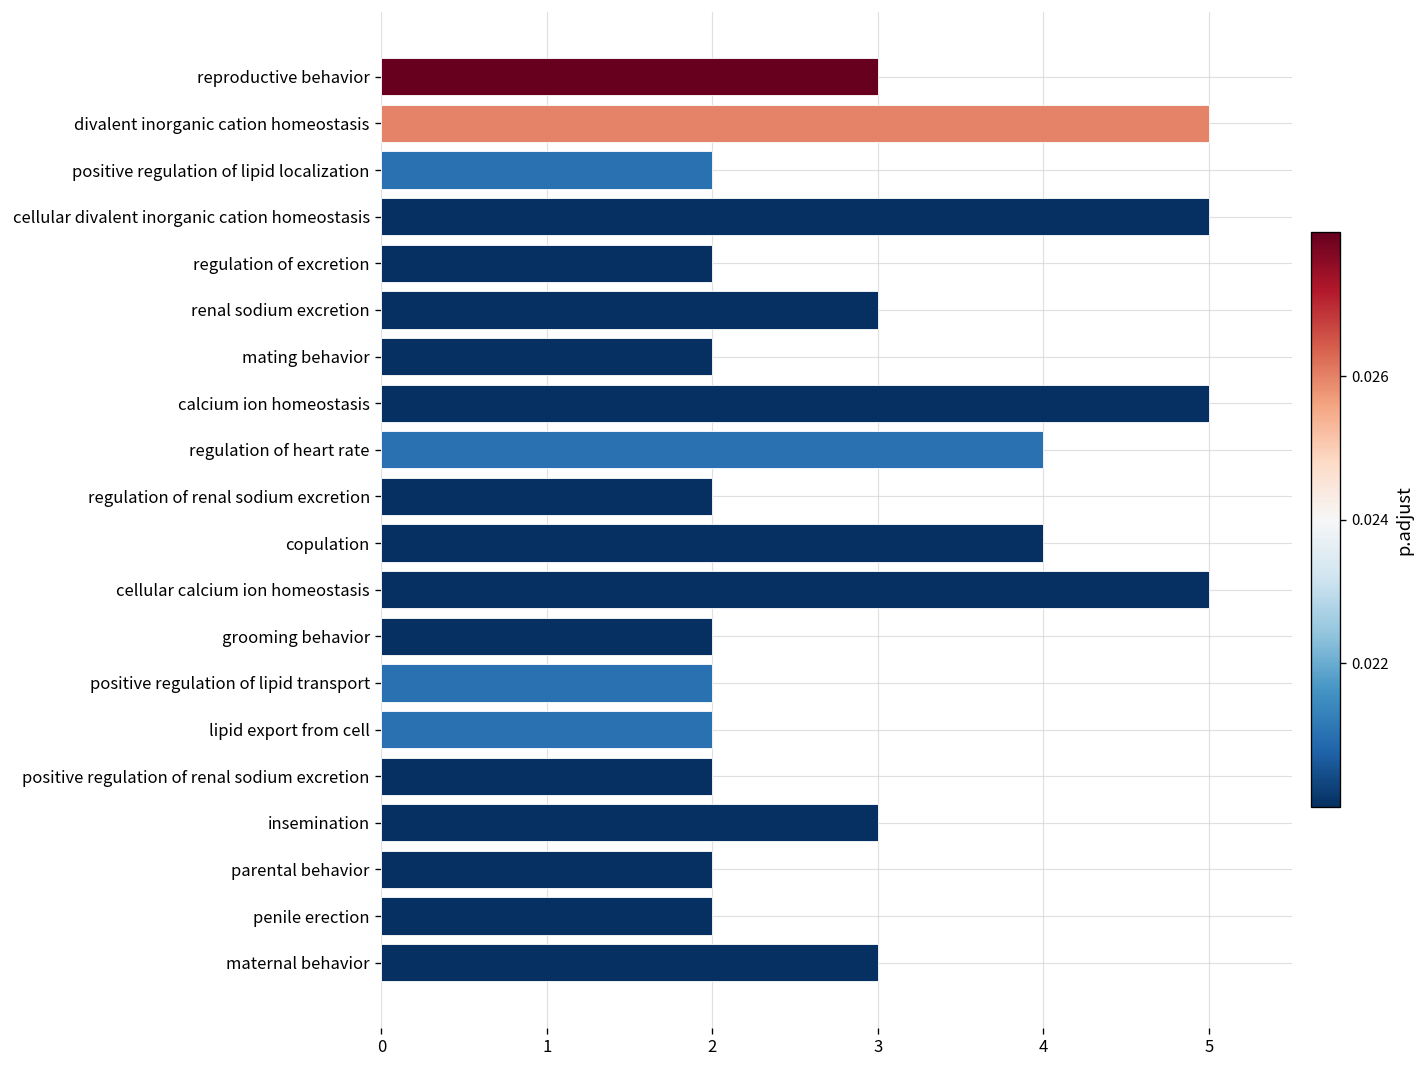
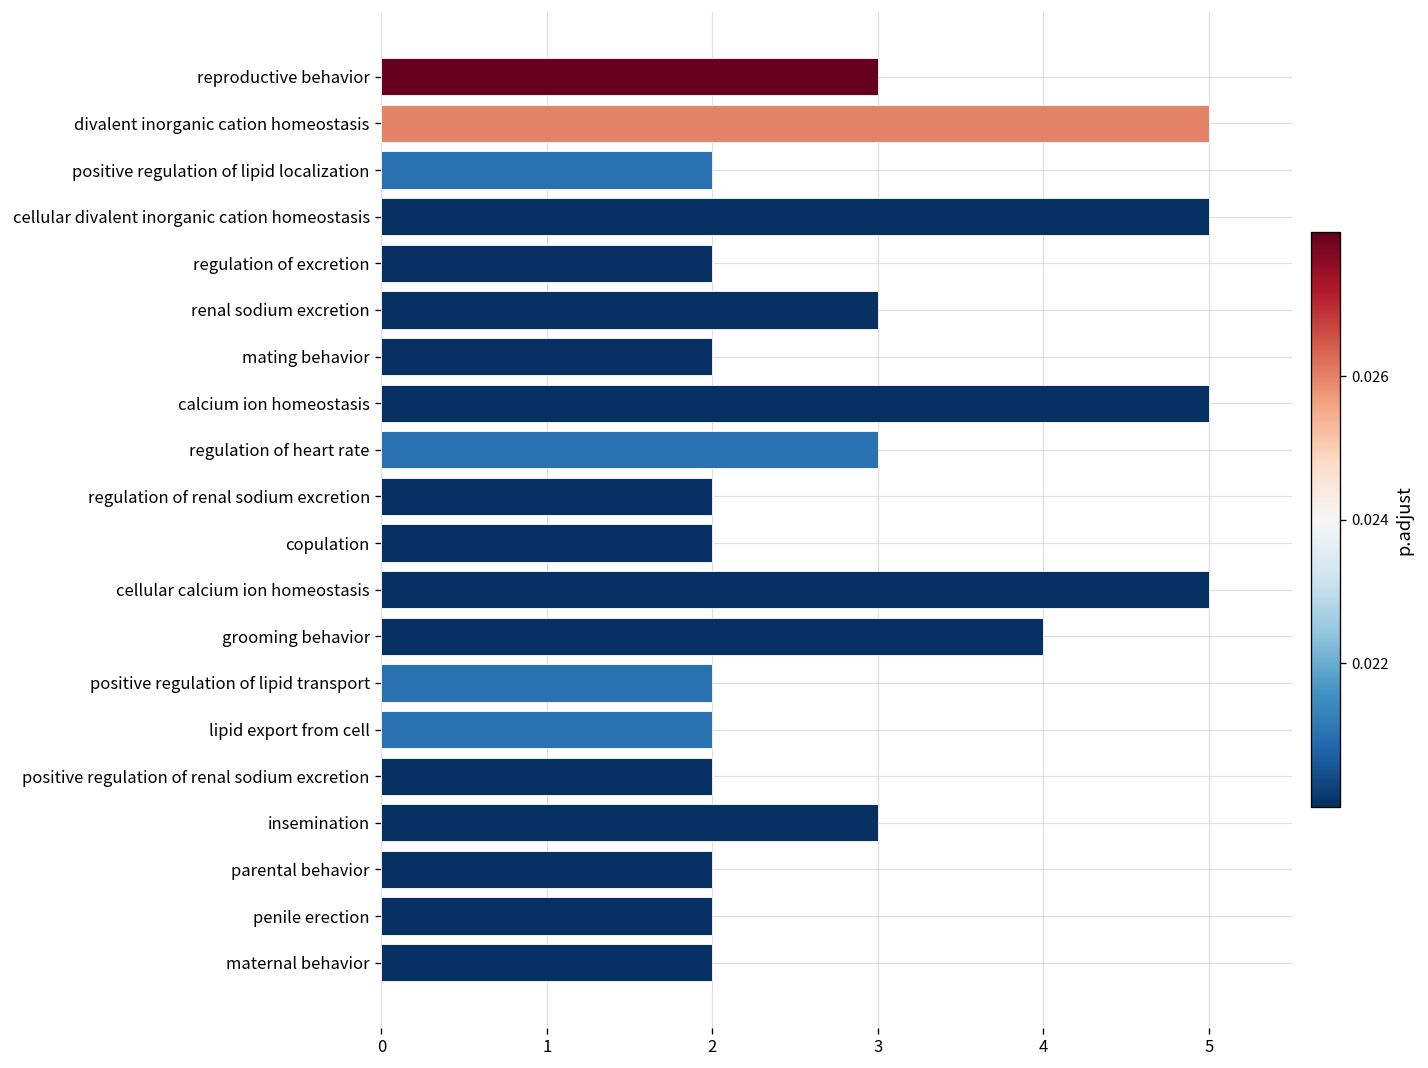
regulation of heart rate: 4 -> 3
copulation: 4 -> 2
grooming behavior: 2 -> 4
maternal behavior: 3 -> 2
